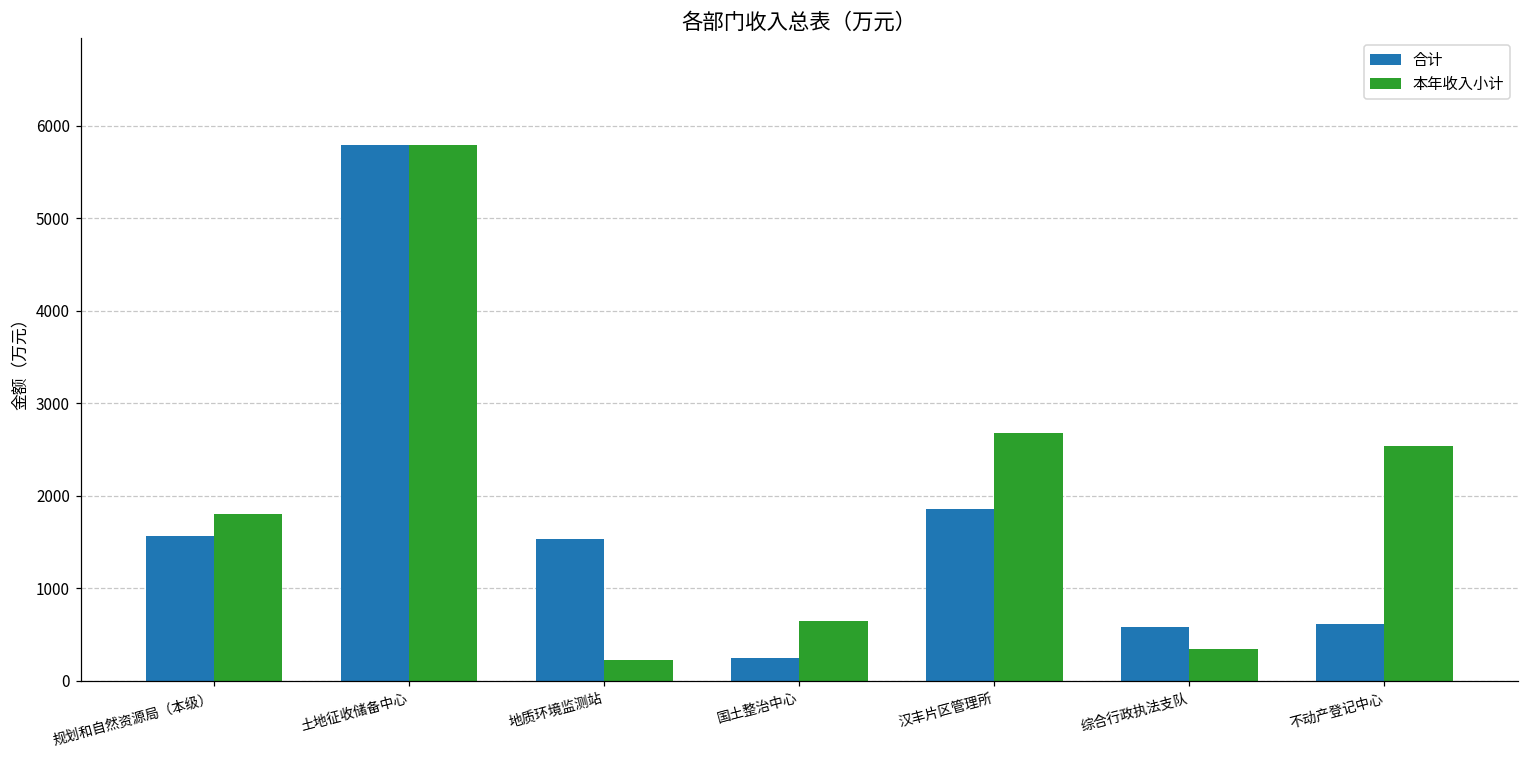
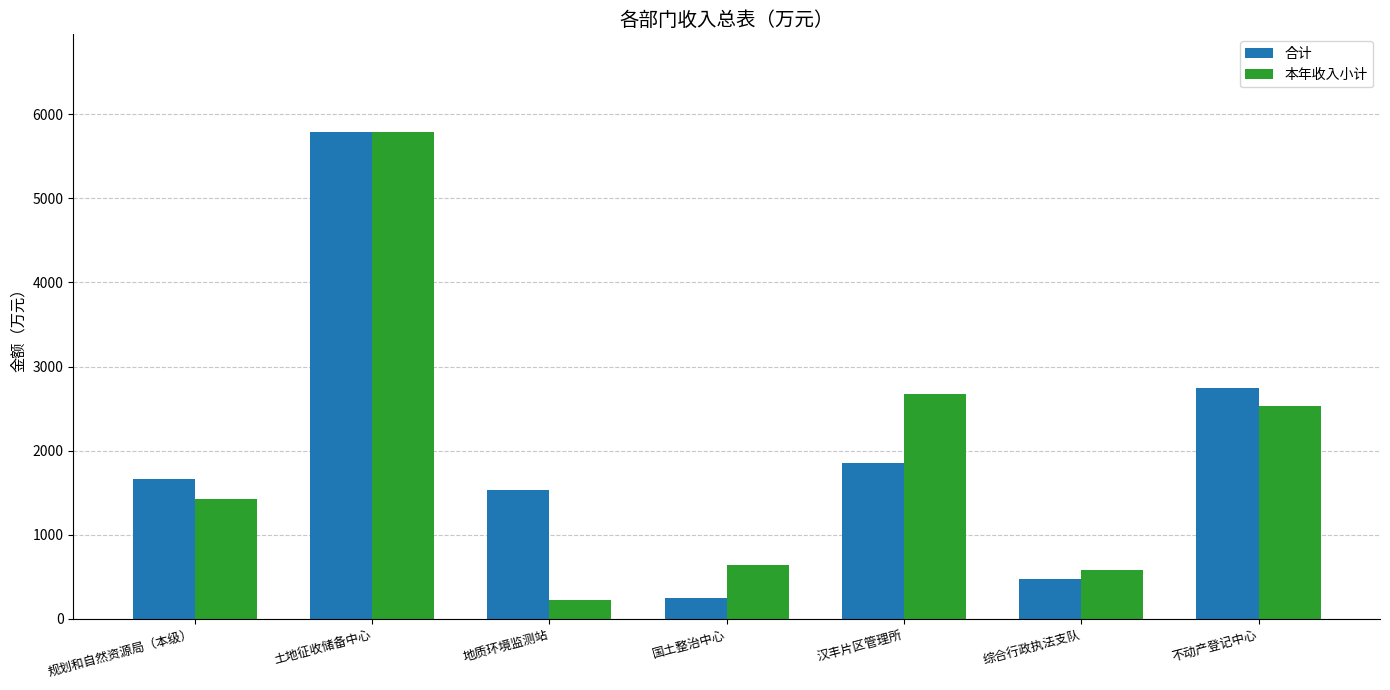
合计, 规划和自然资源局（本级）: 1600 -> 1700
本年收入小计, 规划和自然资源局（本级）: 1800 -> 1400
合计, 综合行政执法支队: 600 -> 500
本年收入小计, 综合行政执法支队: 300 -> 600
合计, 不动产登记中心: 600 -> 2700
